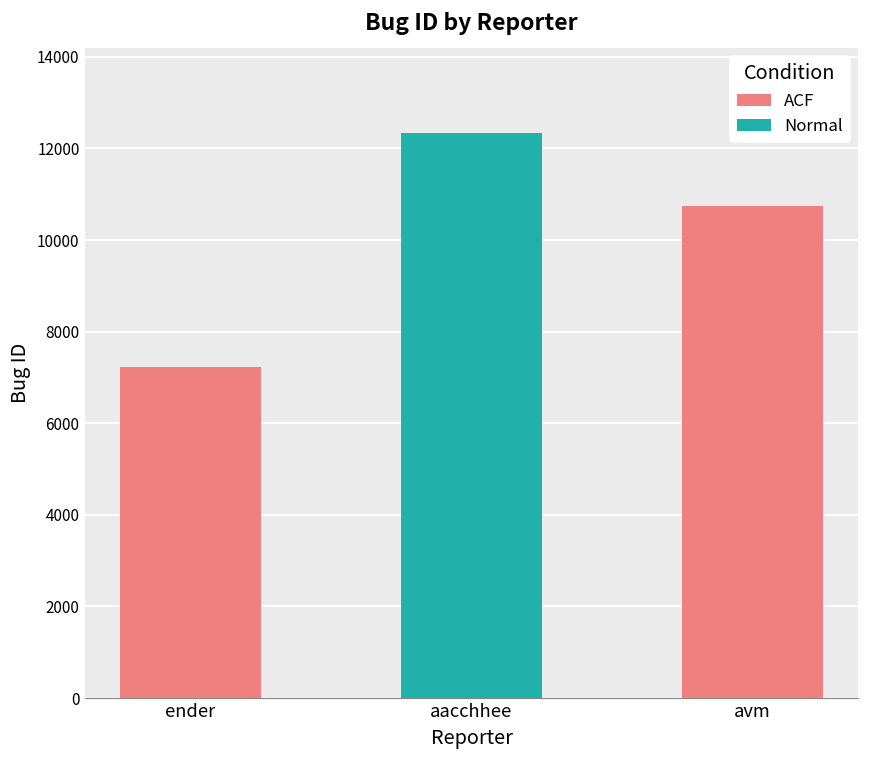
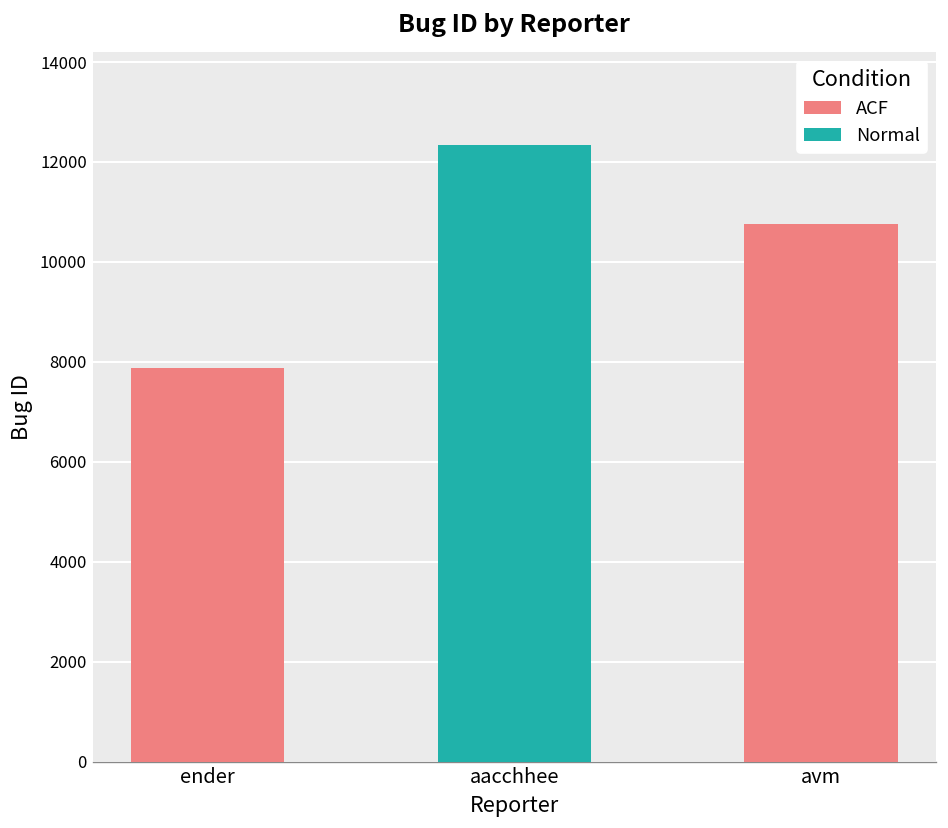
ender: 7200 -> 7900
